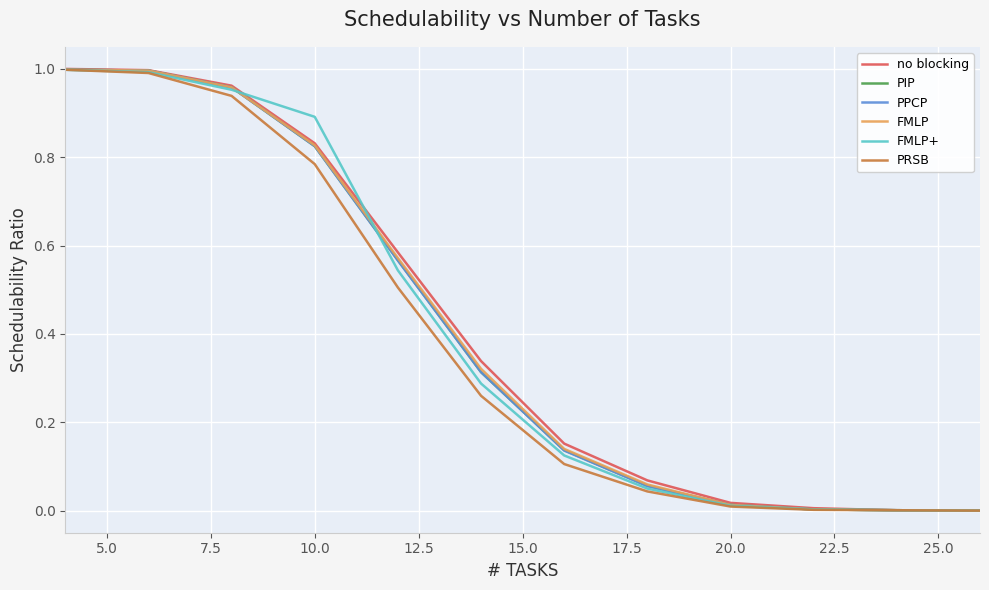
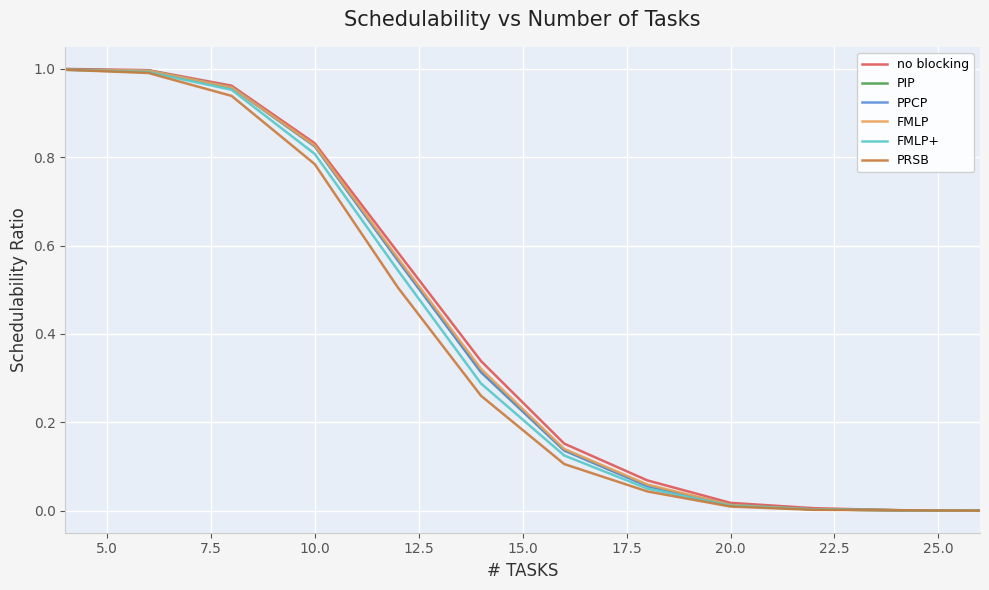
FMLP+, 10.0: 0.89 -> 0.81
